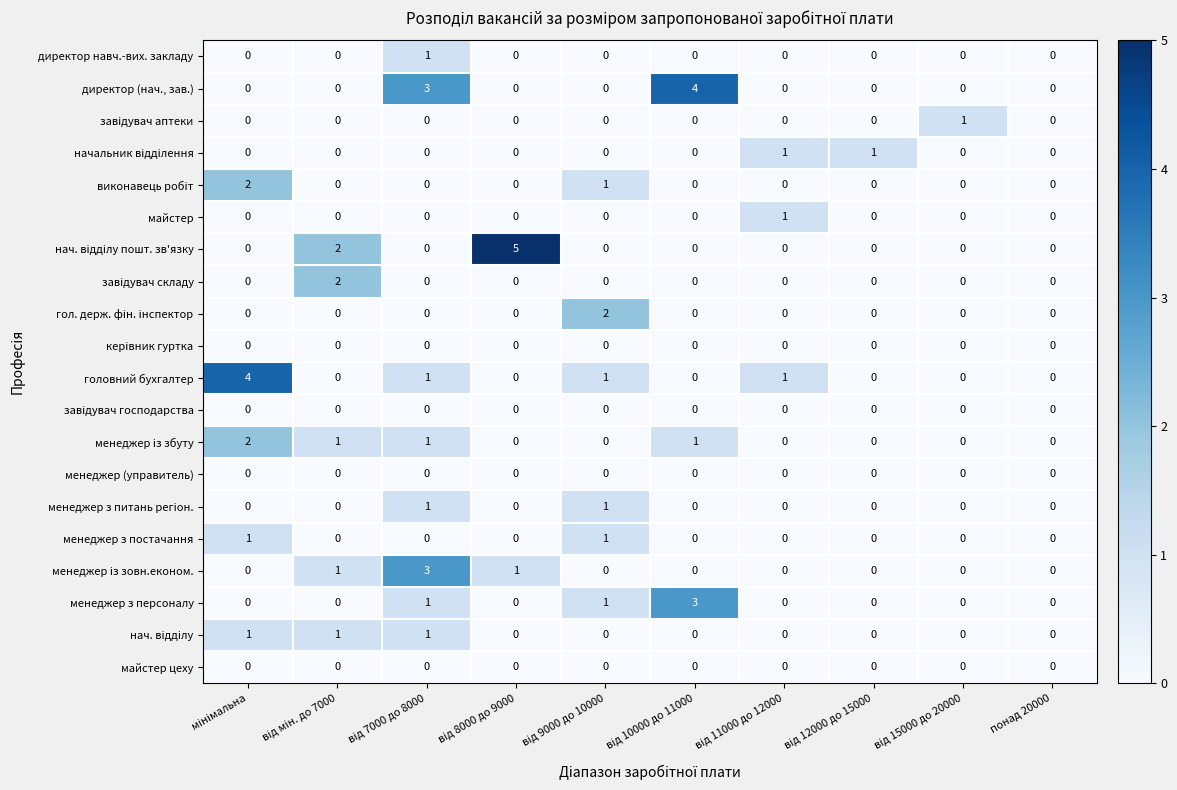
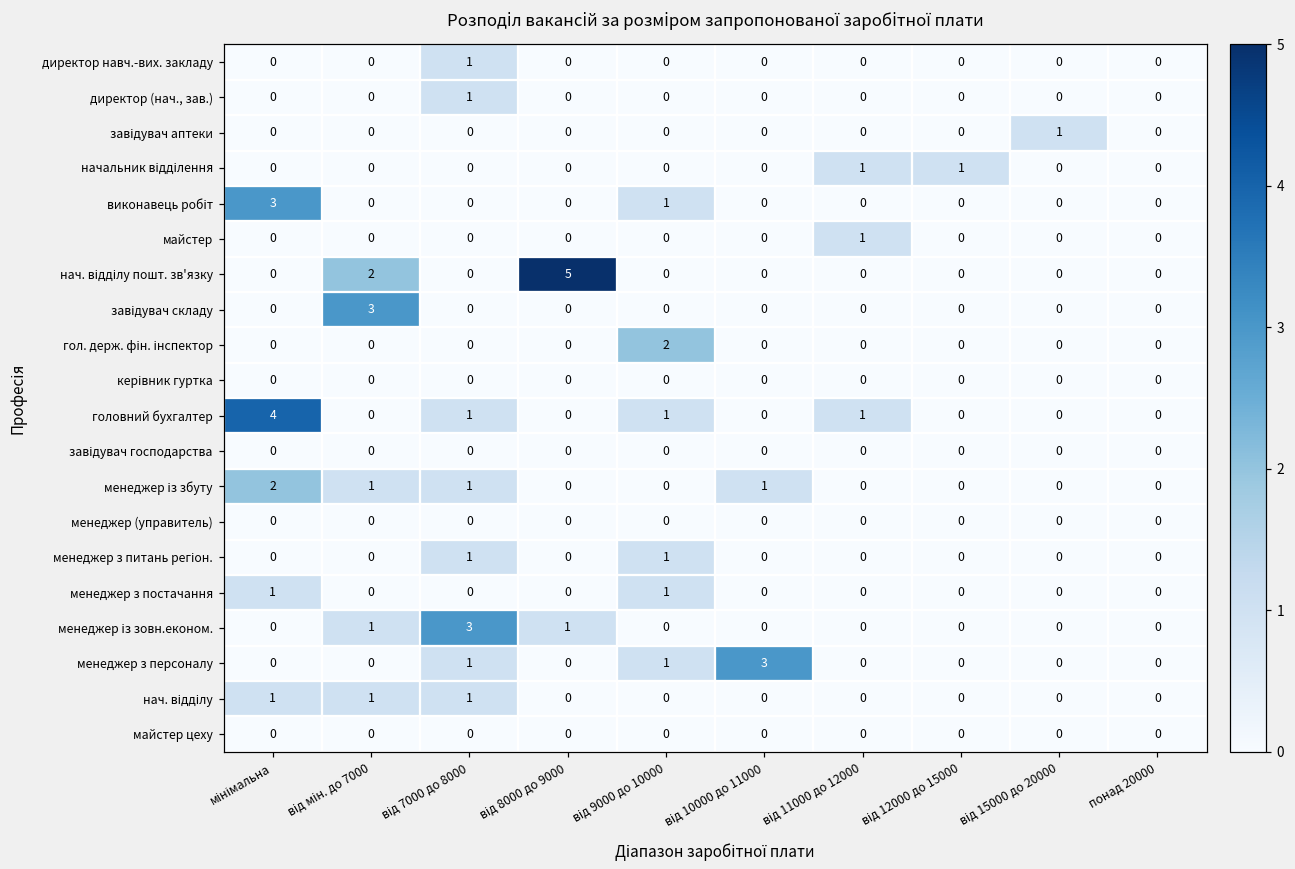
директор (нач., зав.), від 7000 до 8000: 3 -> 1
директор (нач., зав.), від 10000 до 11000: 4 -> 0
виконавець робіт, мінімальна: 2 -> 3
завідувач складу, від мін. до 7000: 2 -> 3
